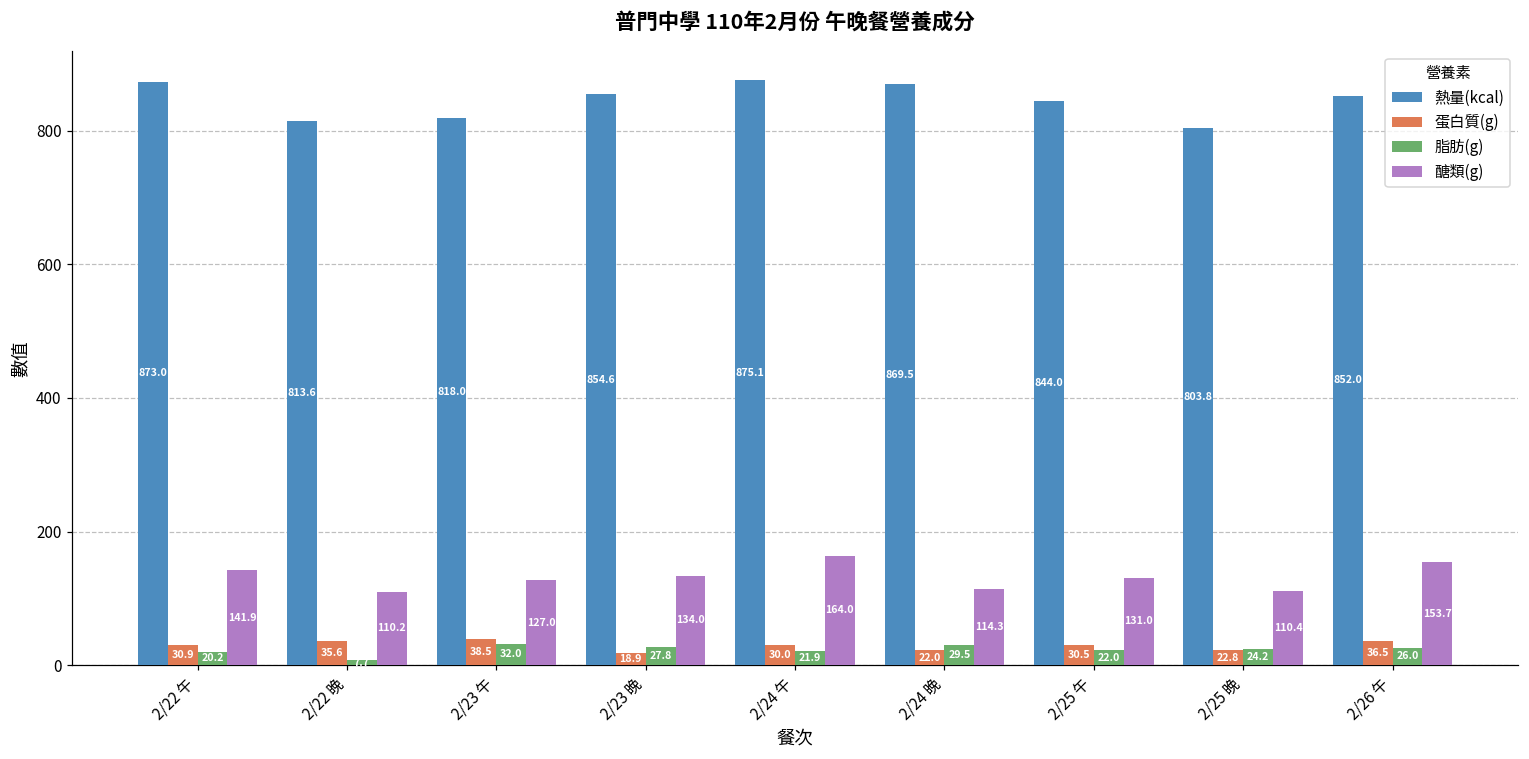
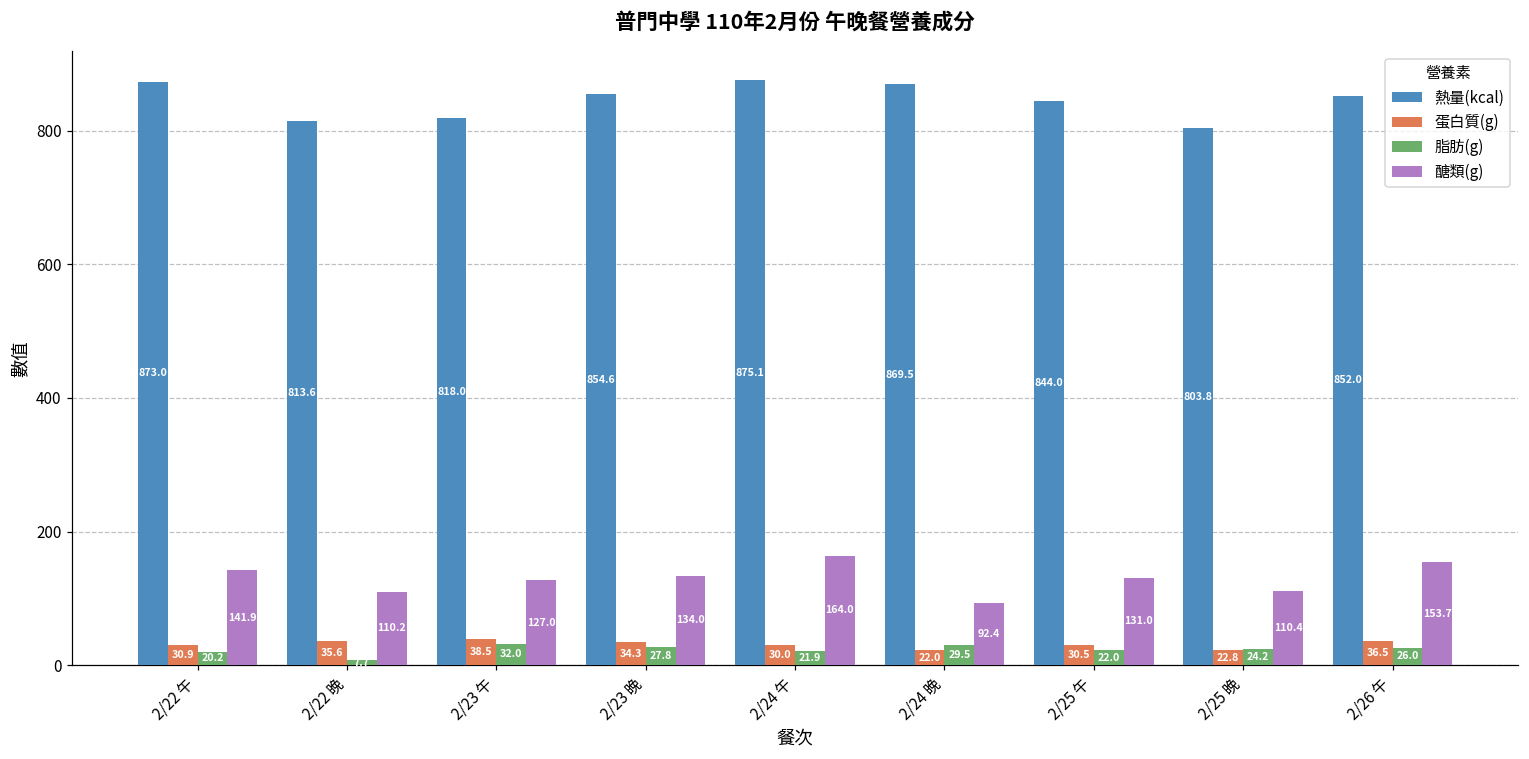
蛋白質(g), 2/23 晚: 18.9 -> 34.3
醣類(g), 2/24 晚: 114.3 -> 92.4
